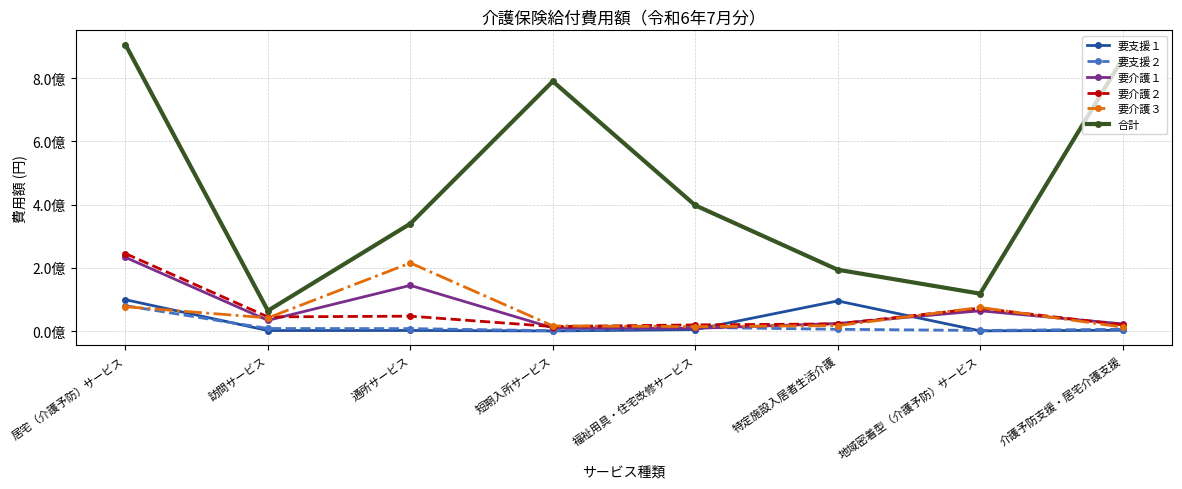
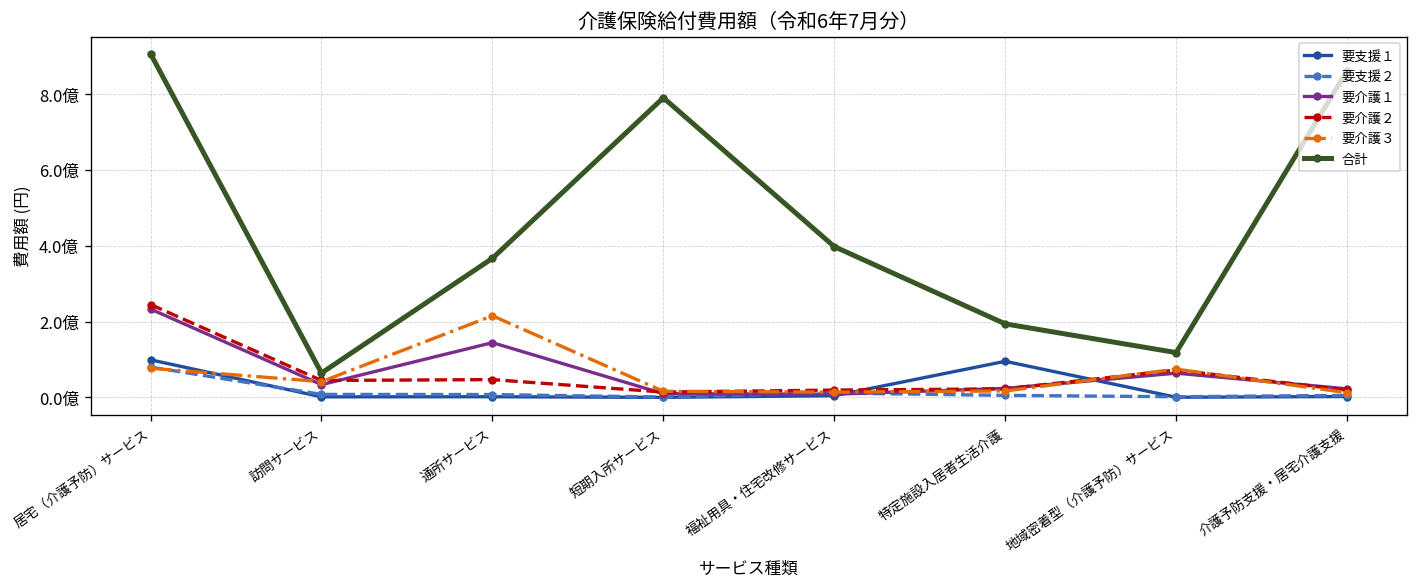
合計, 通所サービス: 3.4億 -> 3.7億
